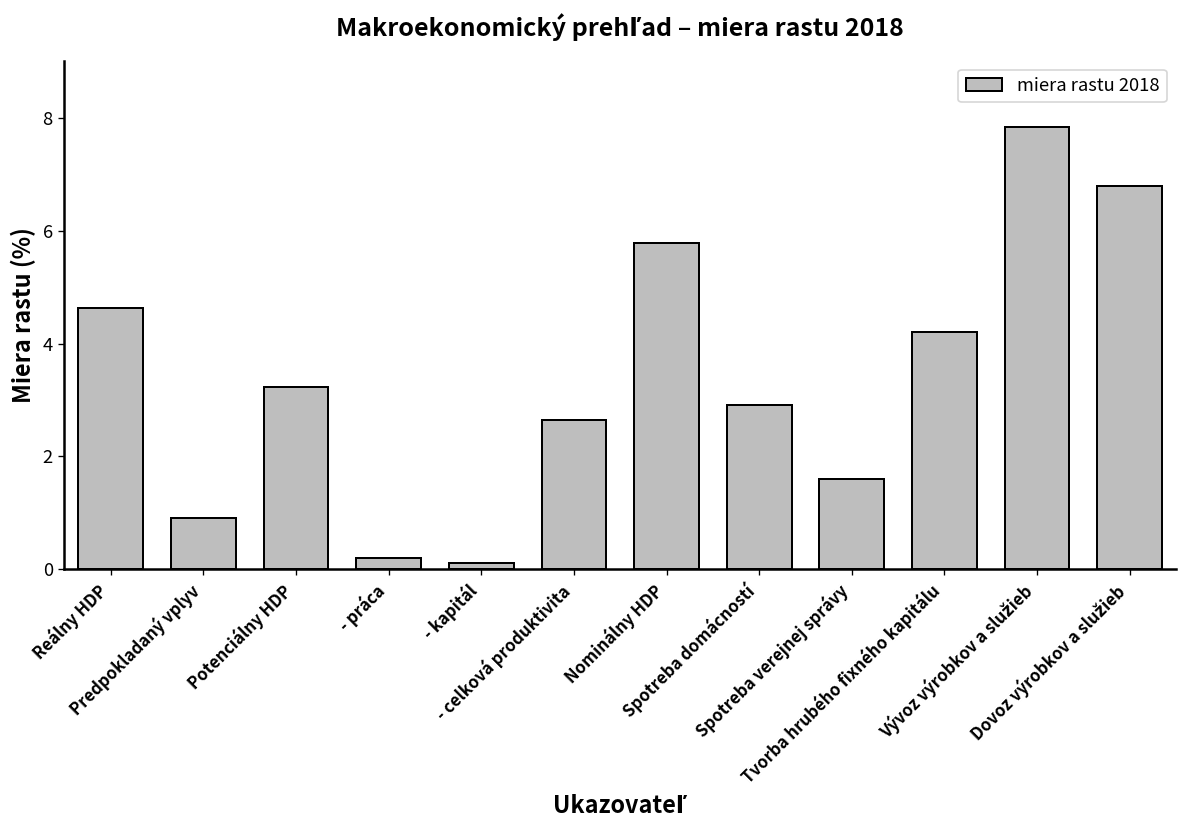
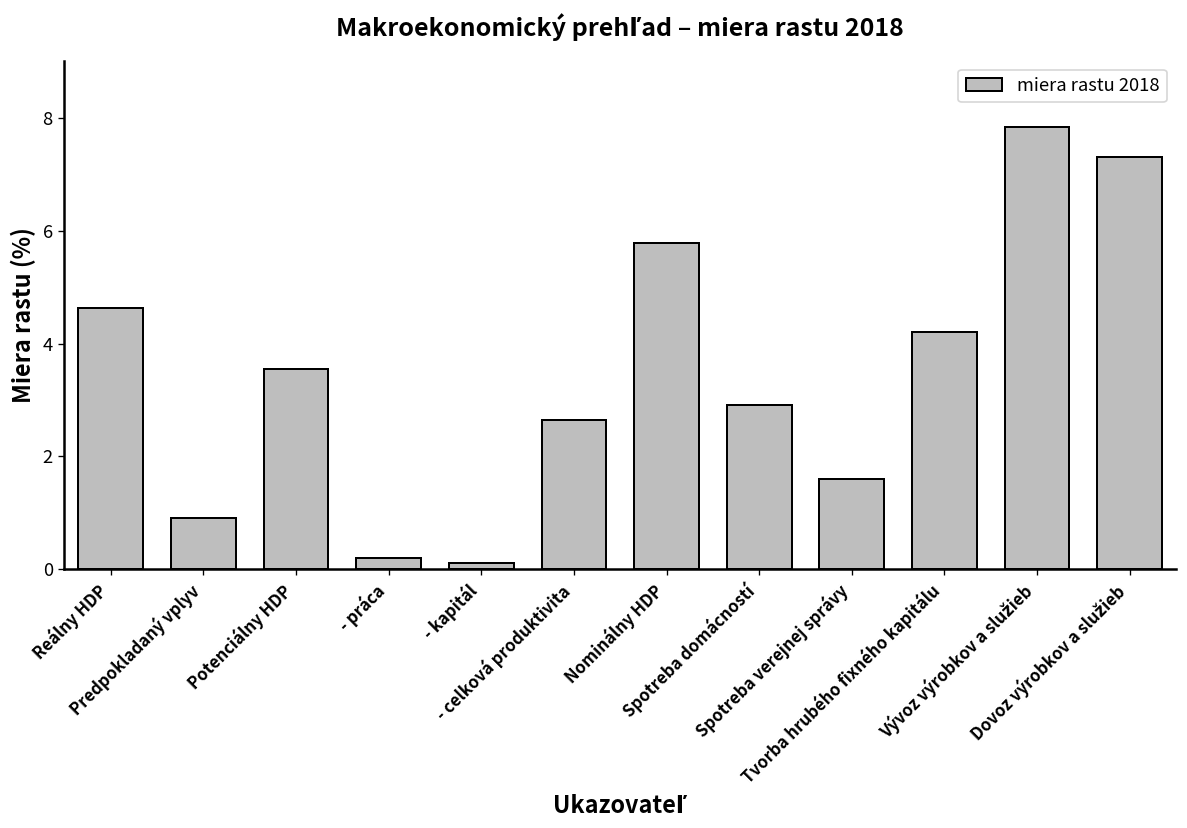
Potenciálny HDP: 3.2 -> 3.5
Dovoz výrobkov a služieb: 6.8 -> 7.3
